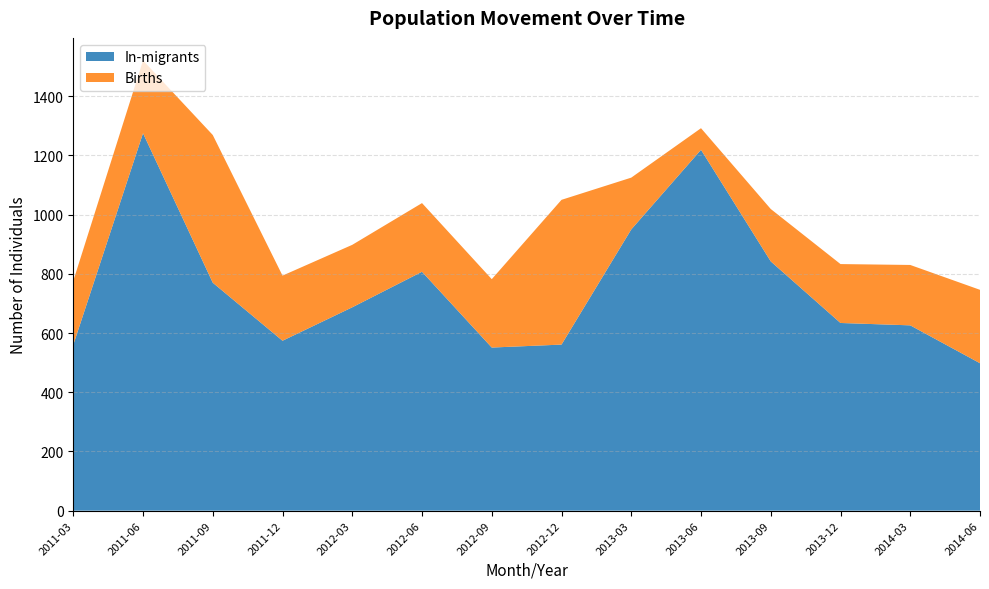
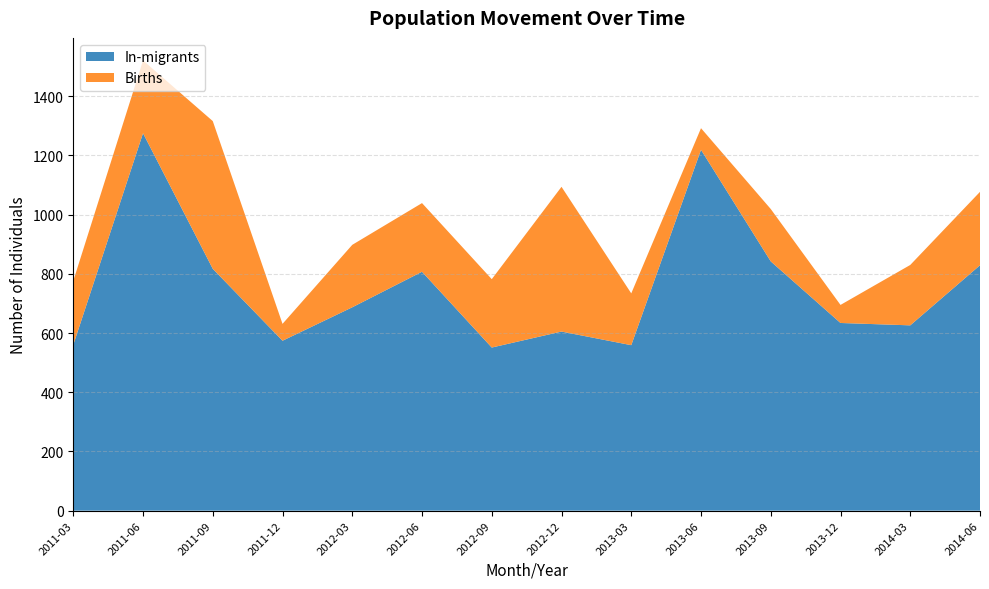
In-migrants, 2011-09: 770 -> 820
Births, 2011-12: 220 -> 60
In-migrants, 2012-12: 560 -> 610
In-migrants, 2013-03: 950 -> 560
Births, 2013-12: 200 -> 60
In-migrants, 2014-06: 500 -> 830
